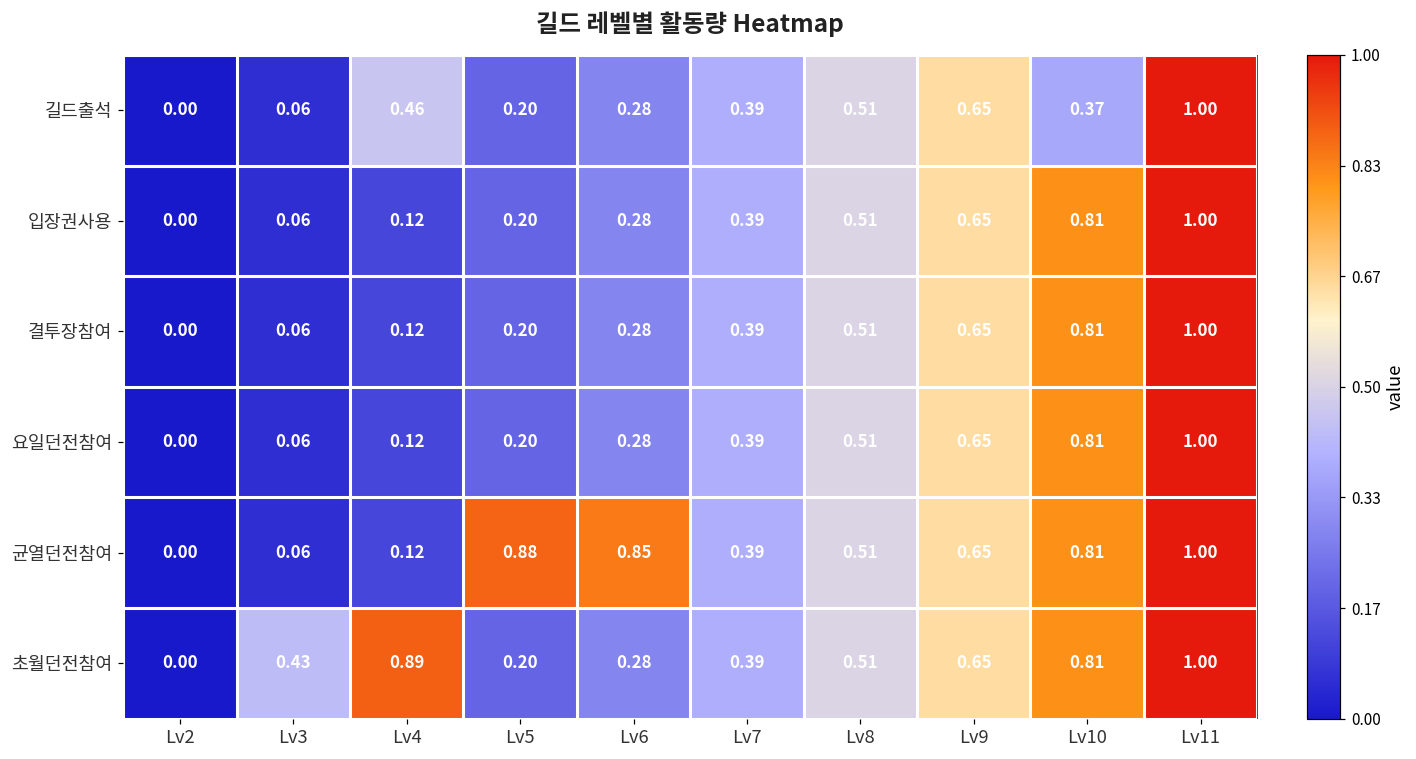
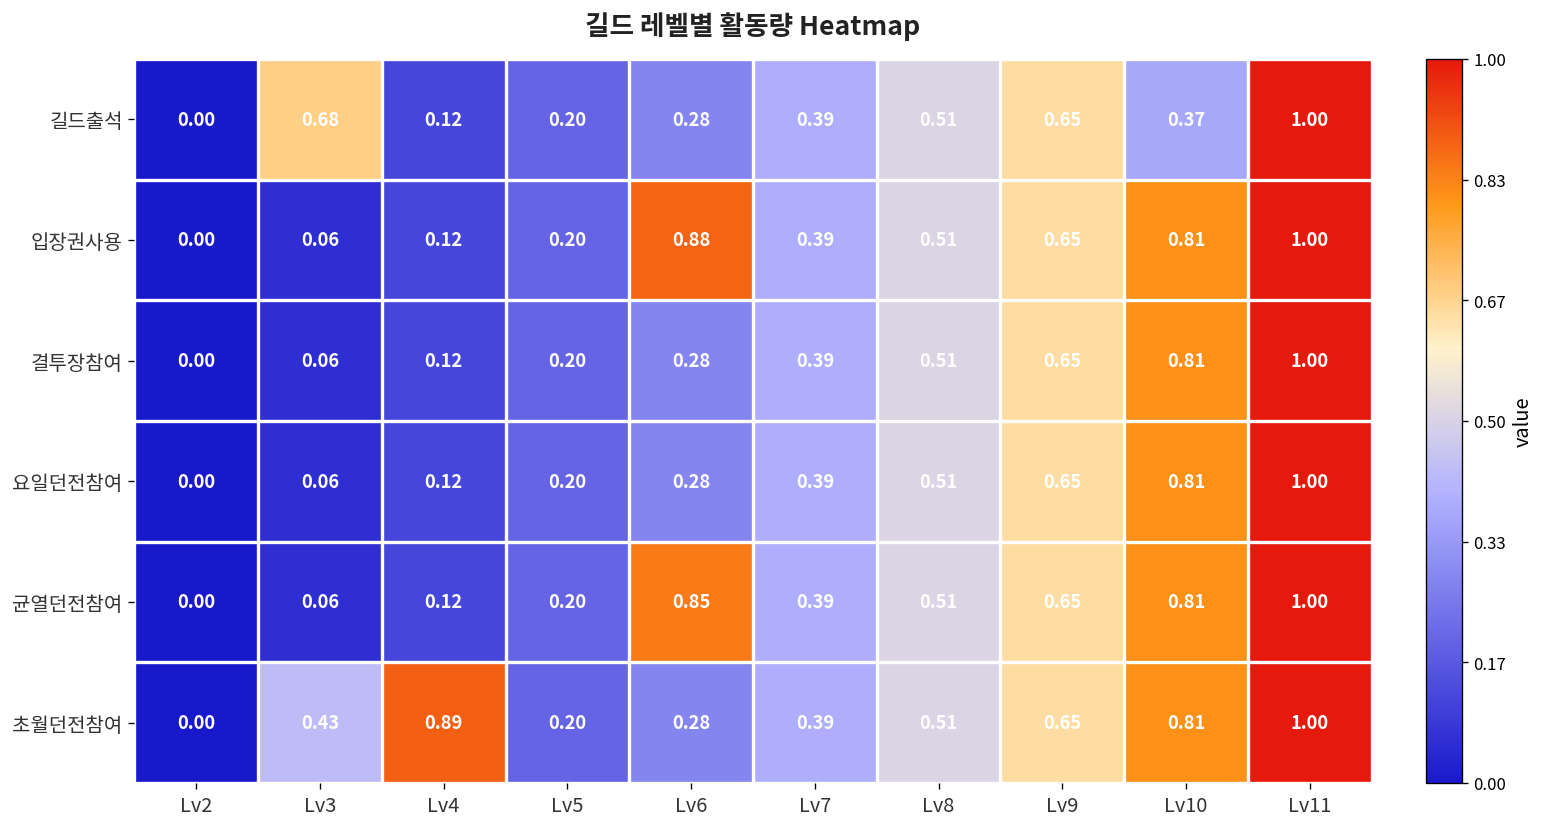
길드출석, Lv3: 0.06 -> 0.68
길드출석, Lv4: 0.46 -> 0.12
입장권사용, Lv6: 0.28 -> 0.88
균열던전참여, Lv5: 0.88 -> 0.20
